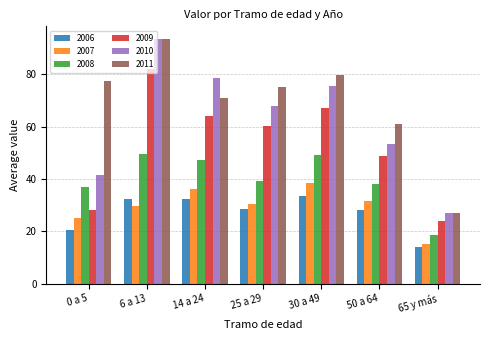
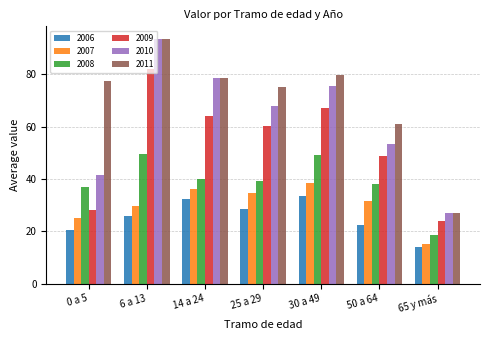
2006, 6 a 13: 32 -> 26
2008, 14 a 24: 47 -> 40
2011, 14 a 24: 71 -> 79
2007, 25 a 29: 30 -> 35
2006, 50 a 64: 28 -> 22
